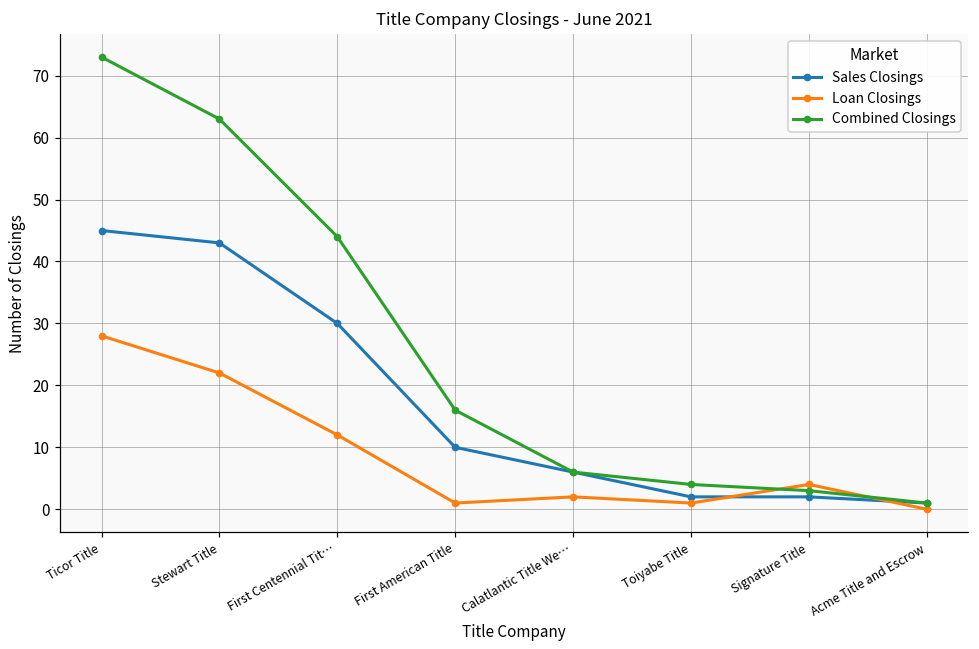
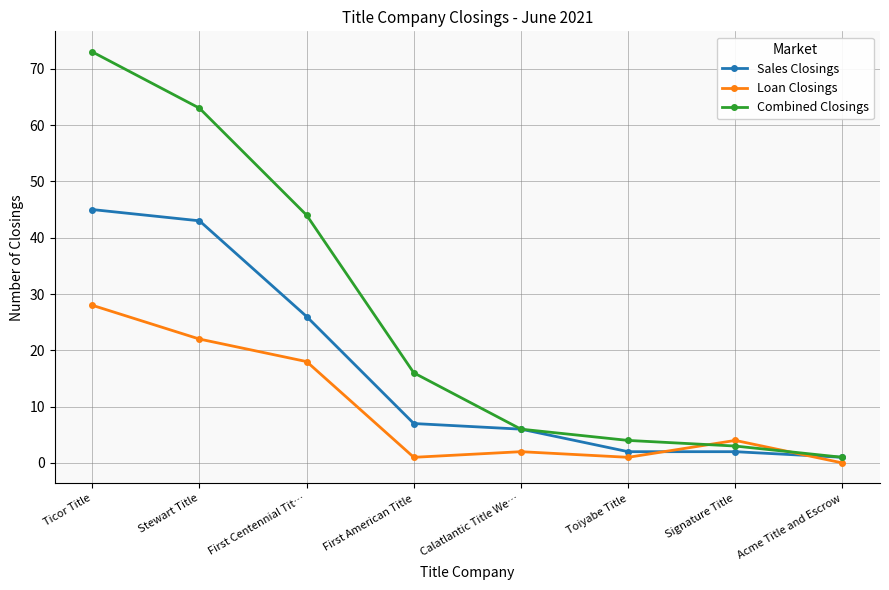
Sales Closings, First Centennial Tit…: 30 -> 26
Loan Closings, First Centennial Tit…: 12 -> 18
Sales Closings, First American Title: 10 -> 7
